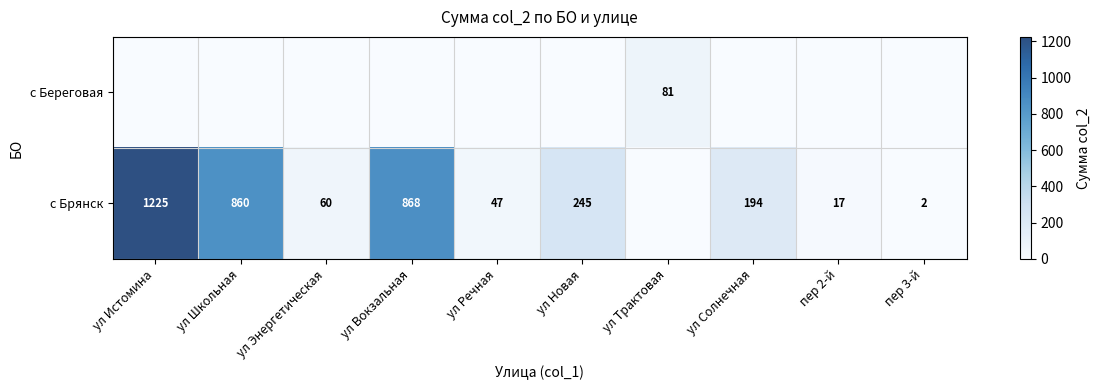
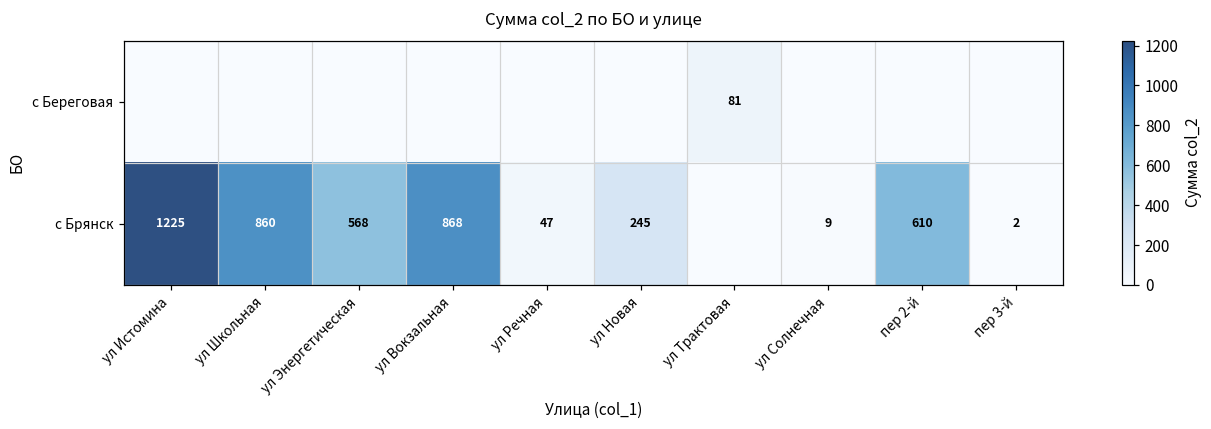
с Брянск, ул Энергетическая: 60 -> 568
с Брянск, ул Солнечная: 194 -> 9
с Брянск, пер 2-й: 17 -> 610
